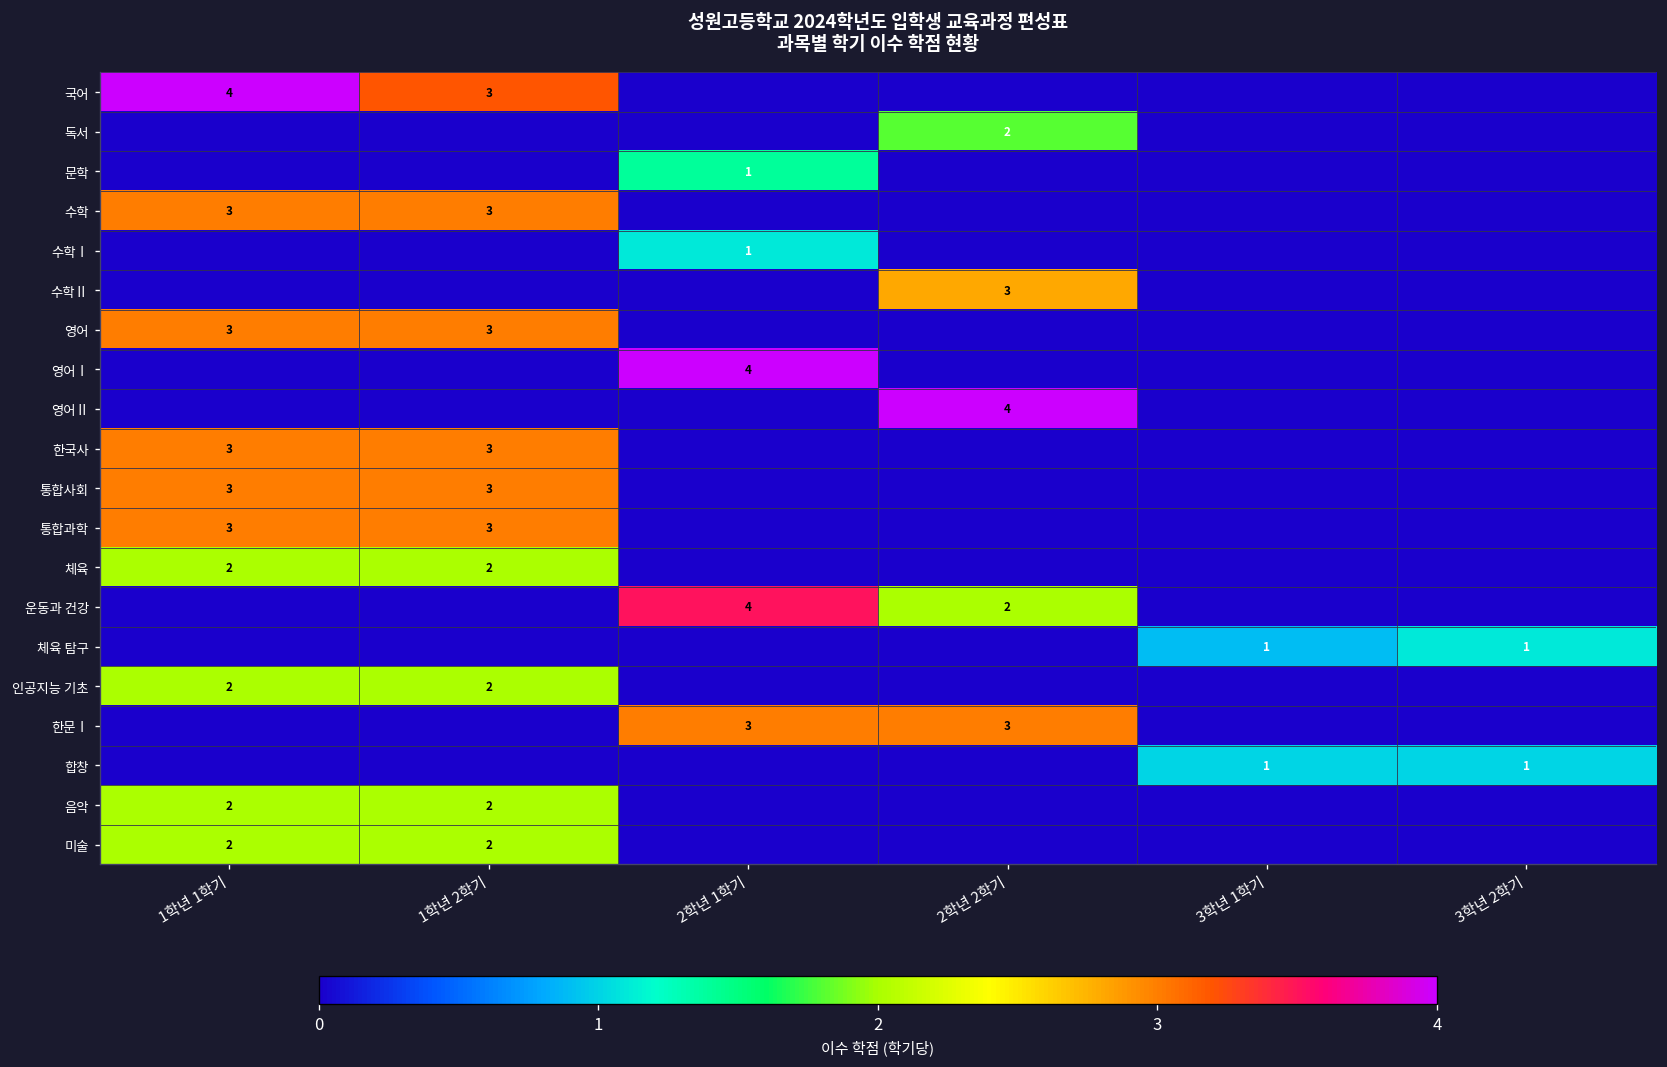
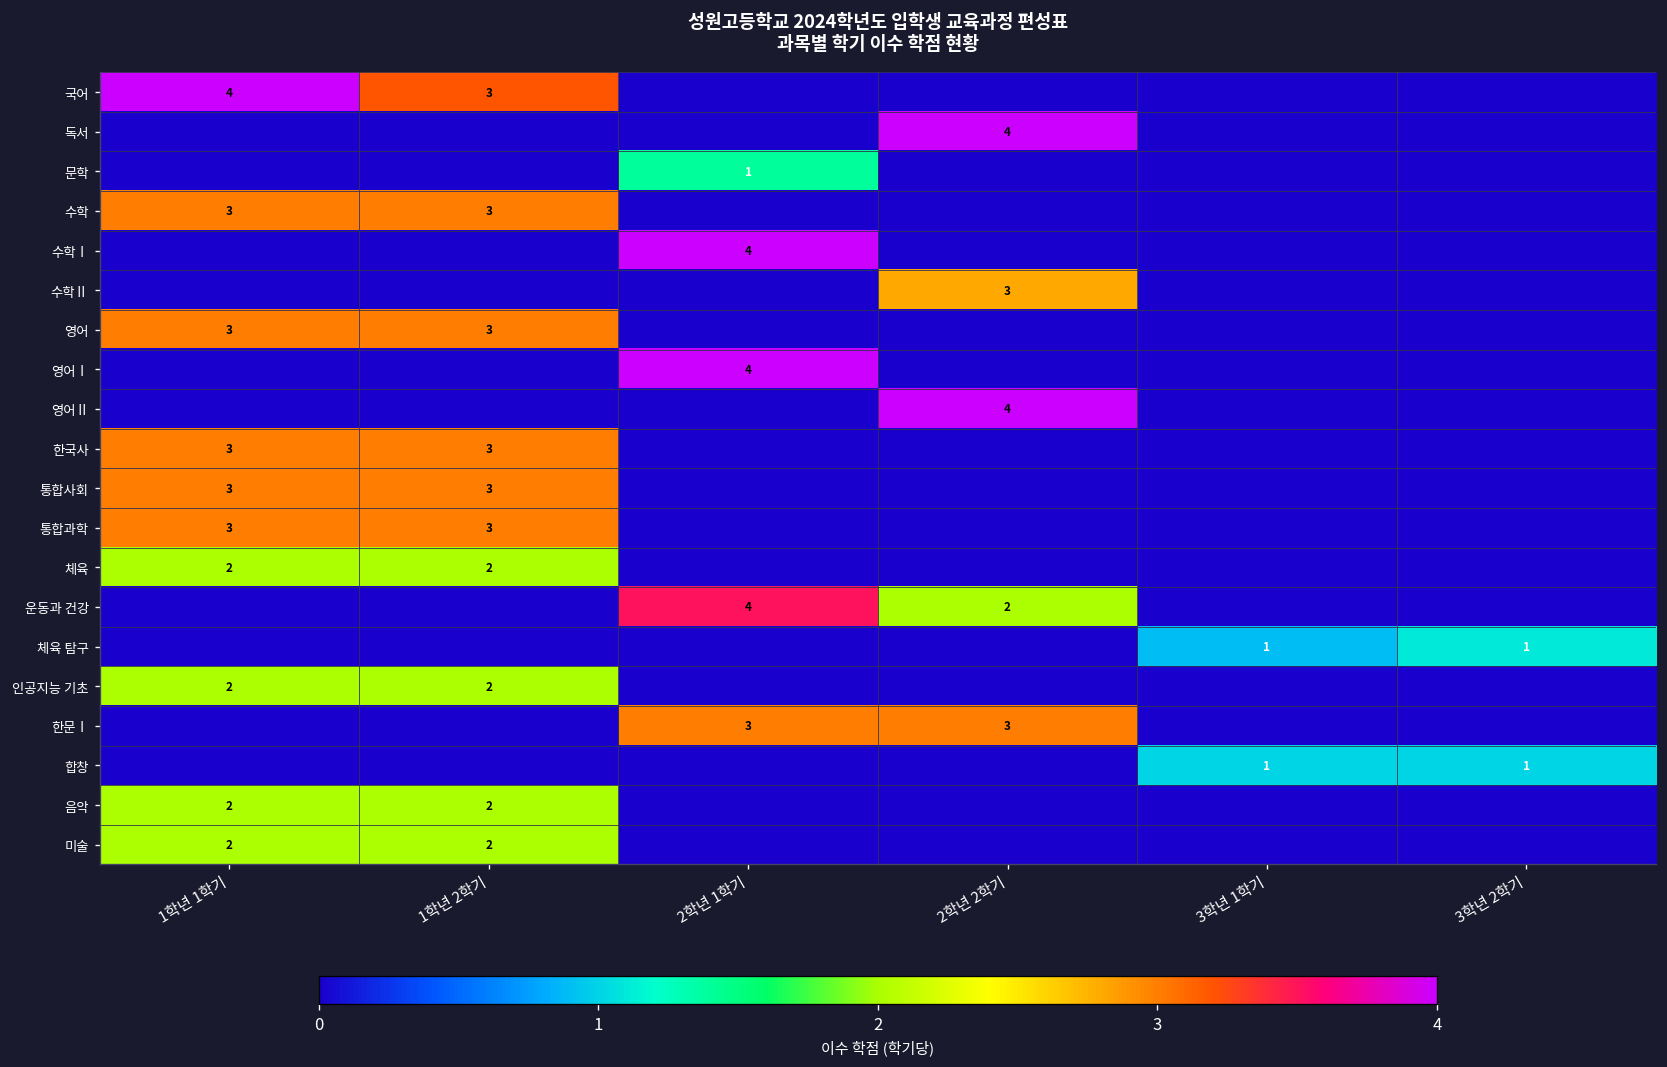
독서, 2학년 2학기: 2 -> 4
수학Ⅰ, 2학년 1학기: 1 -> 4
